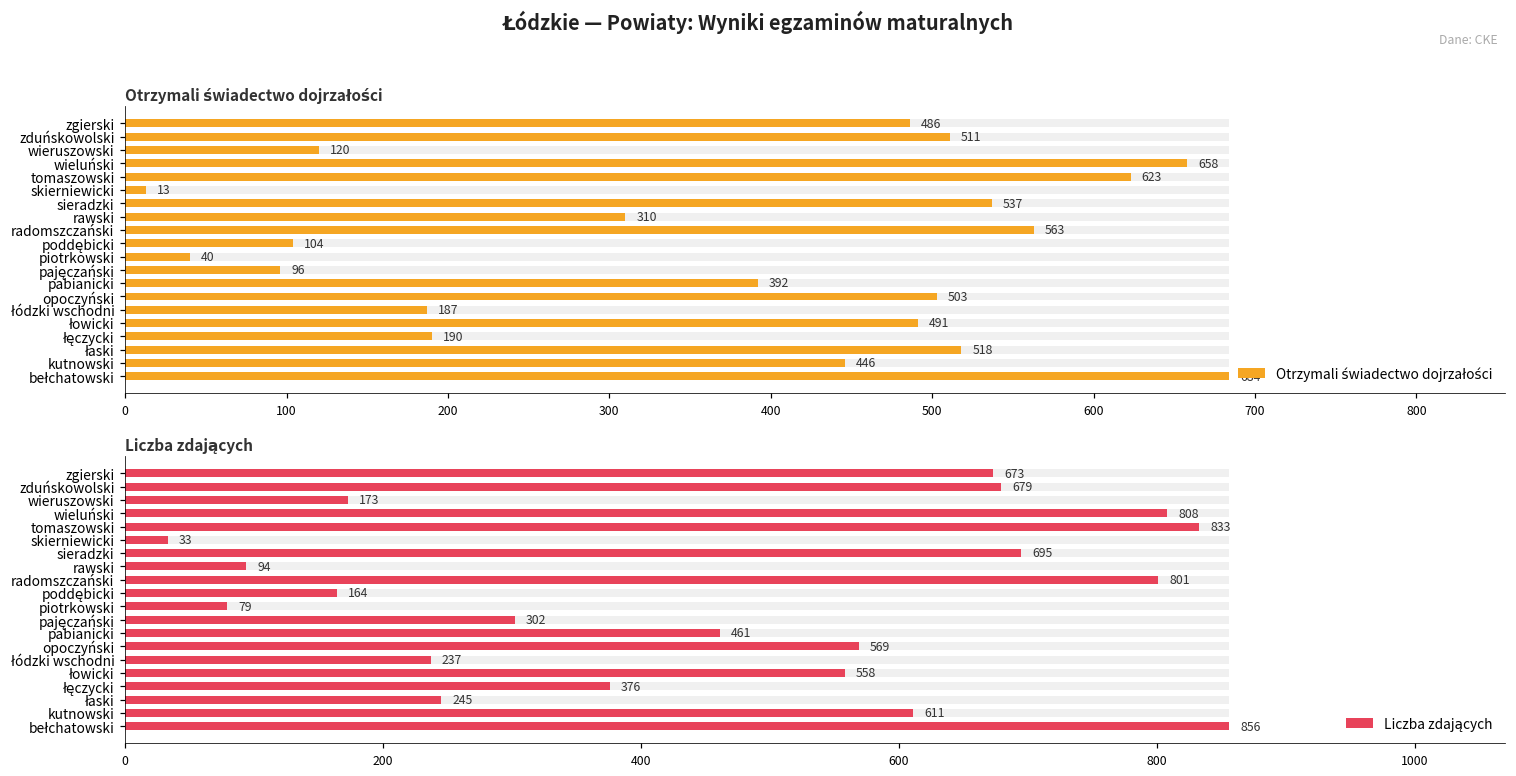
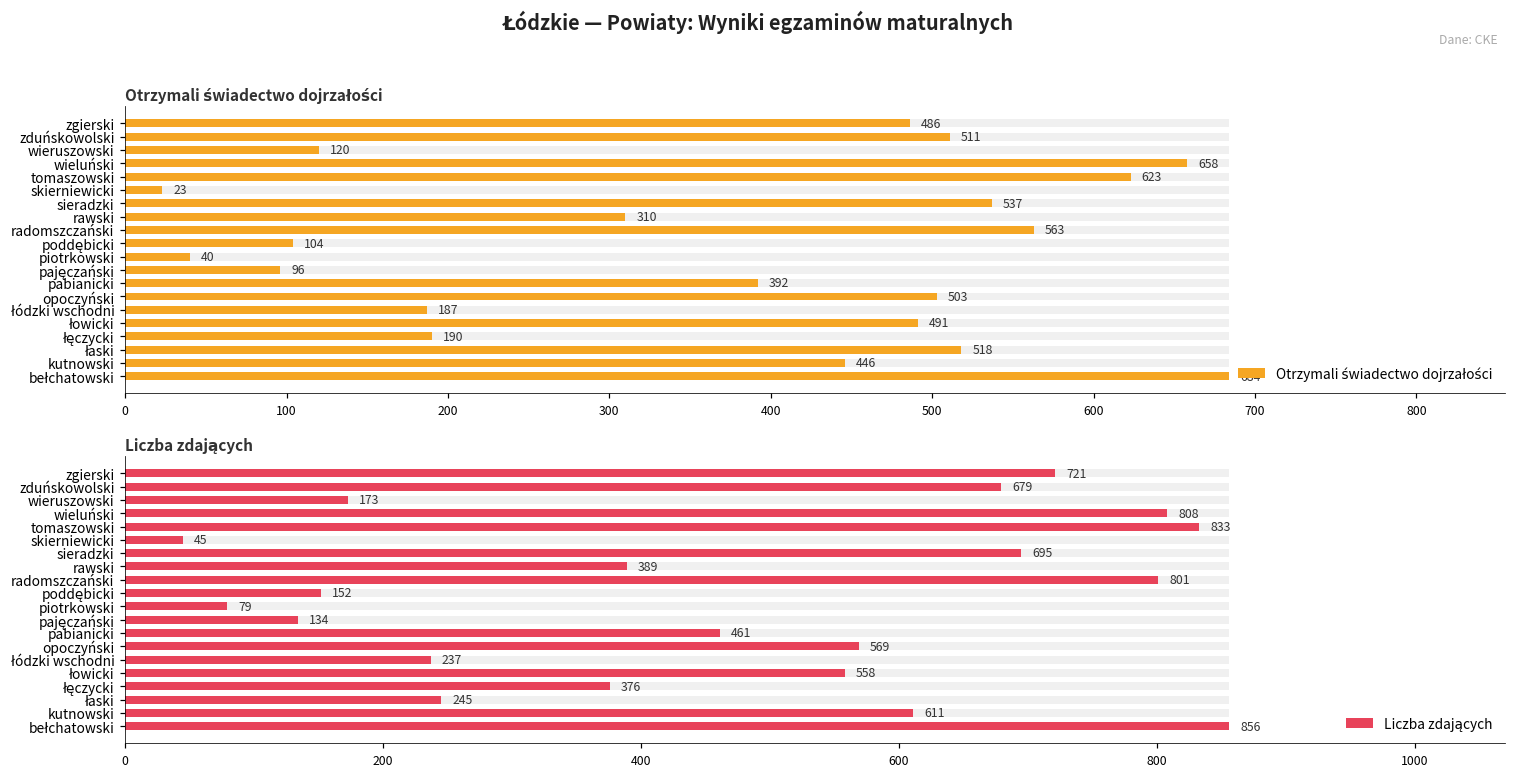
Otrzymali świadectwo dojrzałości, Otrzymali świadectwo dojrzałości, skierniewicki: 13 -> 23
Liczba zdających, Liczba zdających, zgierski: 673 -> 721
Liczba zdających, Liczba zdających, skierniewicki: 33 -> 45
Liczba zdających, Liczba zdających, rawski: 94 -> 389
Liczba zdających, Liczba zdających, poddębicki: 164 -> 152
Liczba zdających, Liczba zdających, pajęczański: 302 -> 134
